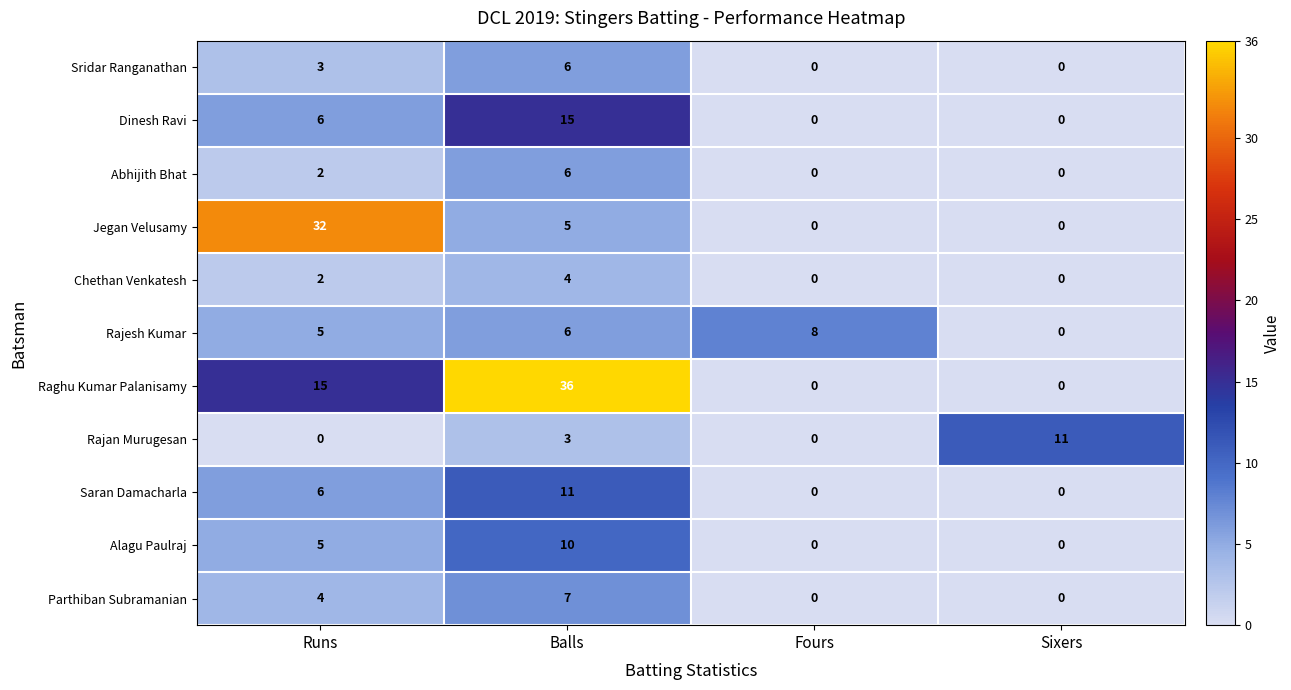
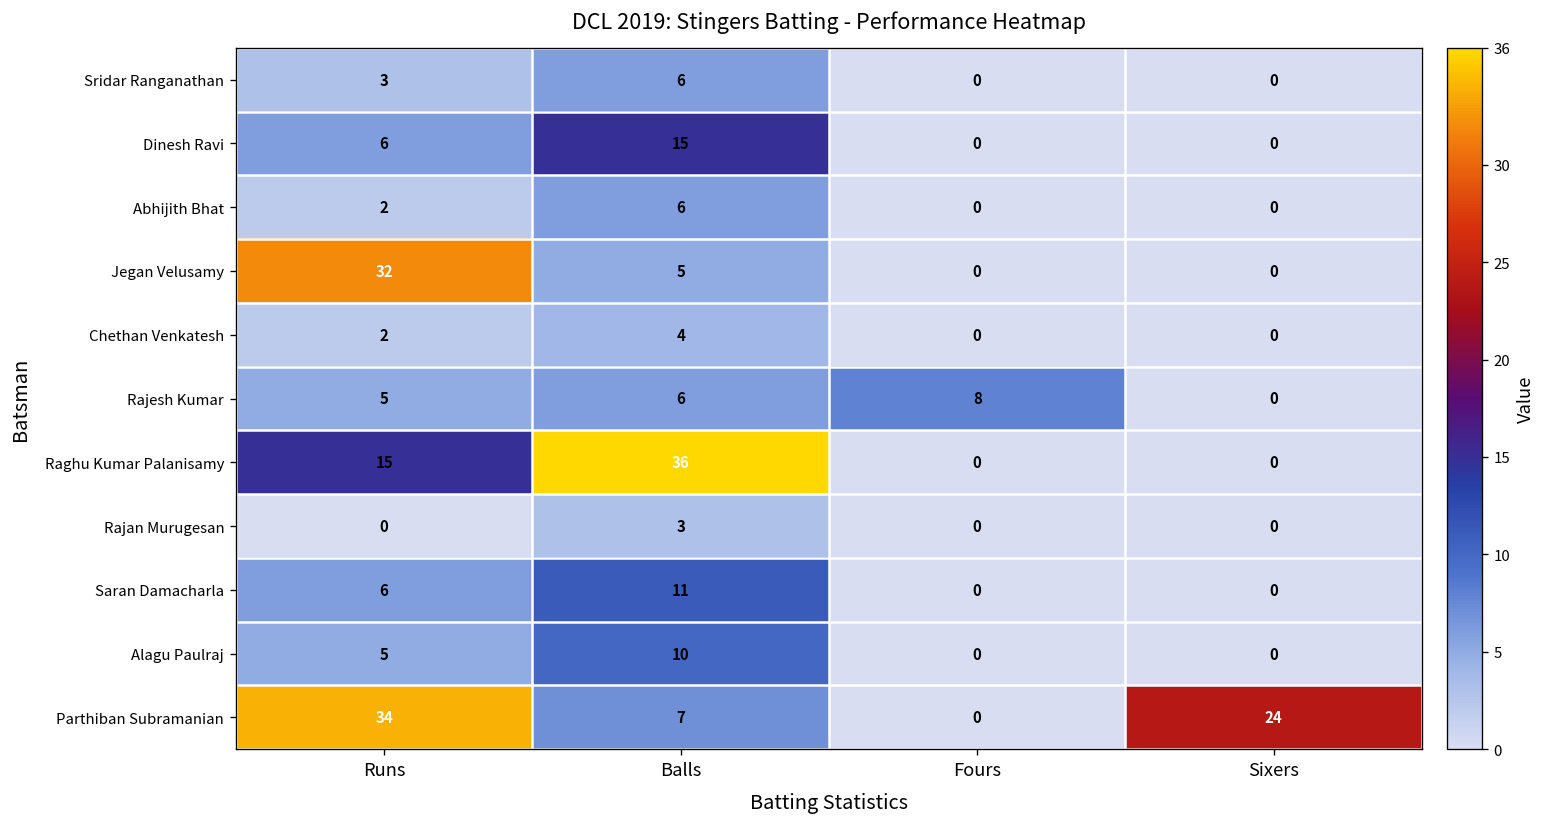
Rajan Murugesan, Sixers: 11 -> 0
Parthiban Subramanian, Runs: 4 -> 34
Parthiban Subramanian, Sixers: 0 -> 24
